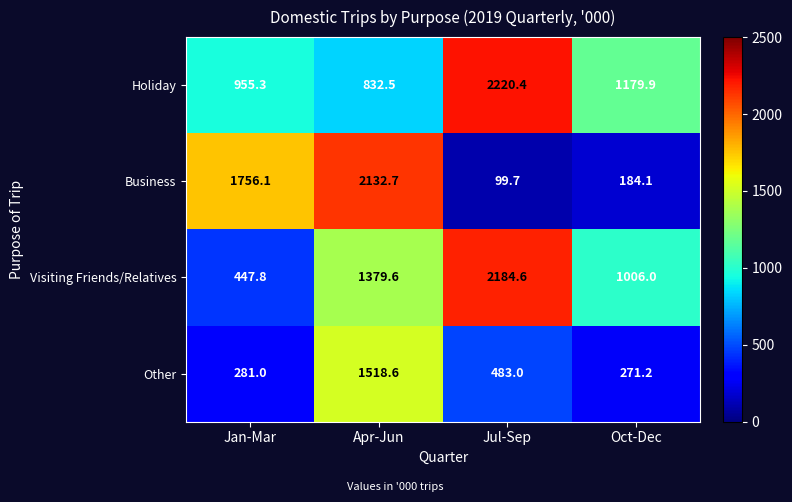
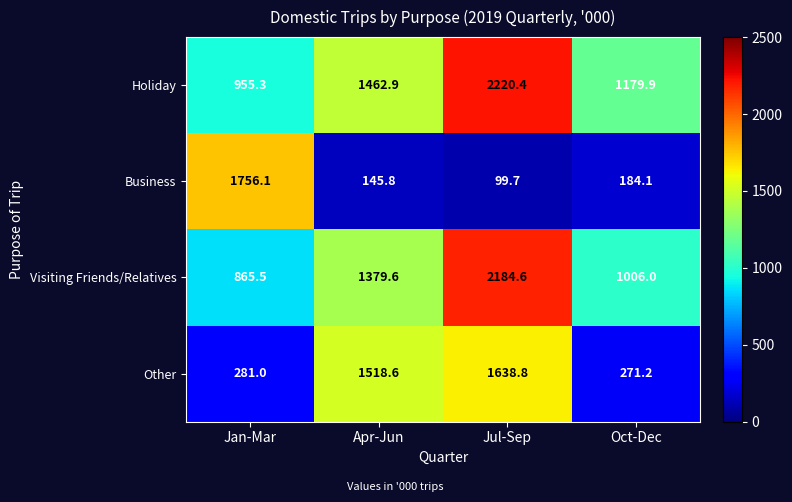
Holiday, Apr-Jun: 832.5 -> 1462.9
Business, Apr-Jun: 2132.7 -> 145.8
Visiting Friends/Relatives, Jan-Mar: 447.8 -> 865.5
Other, Jul-Sep: 483.0 -> 1638.8
